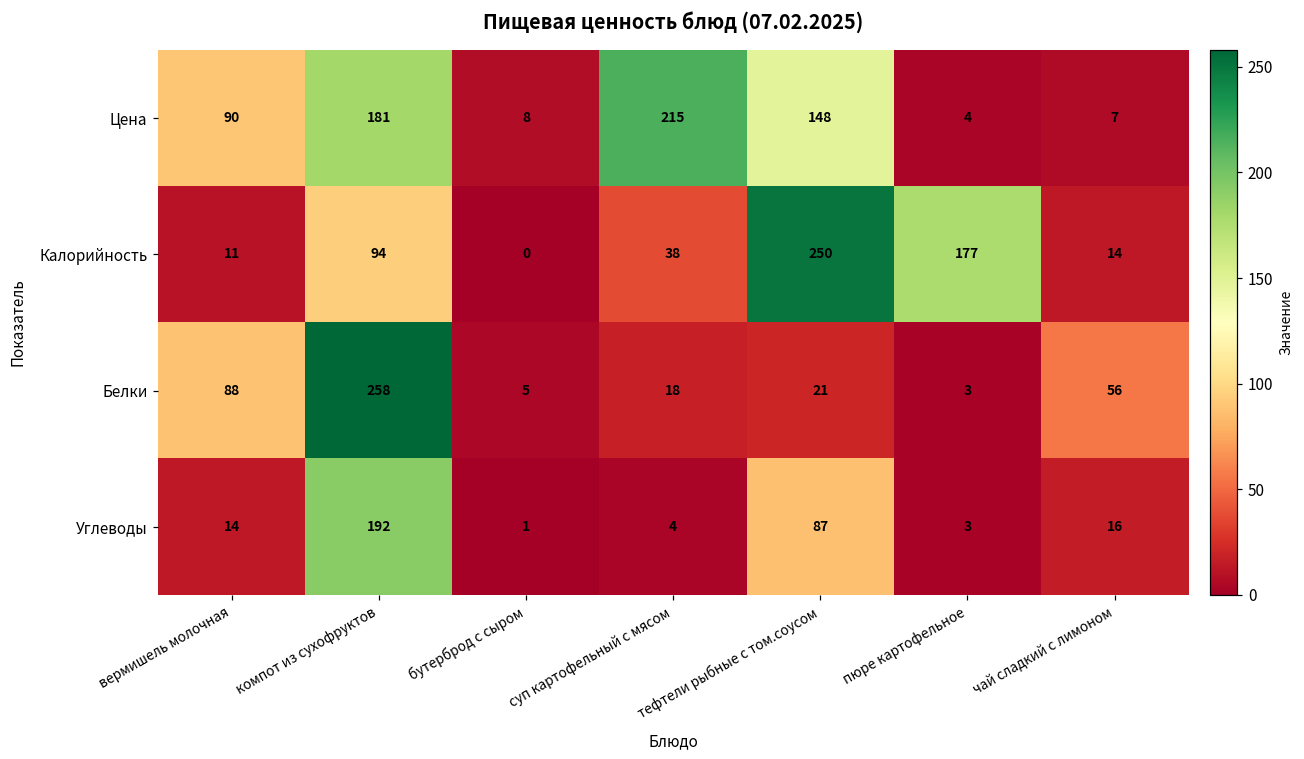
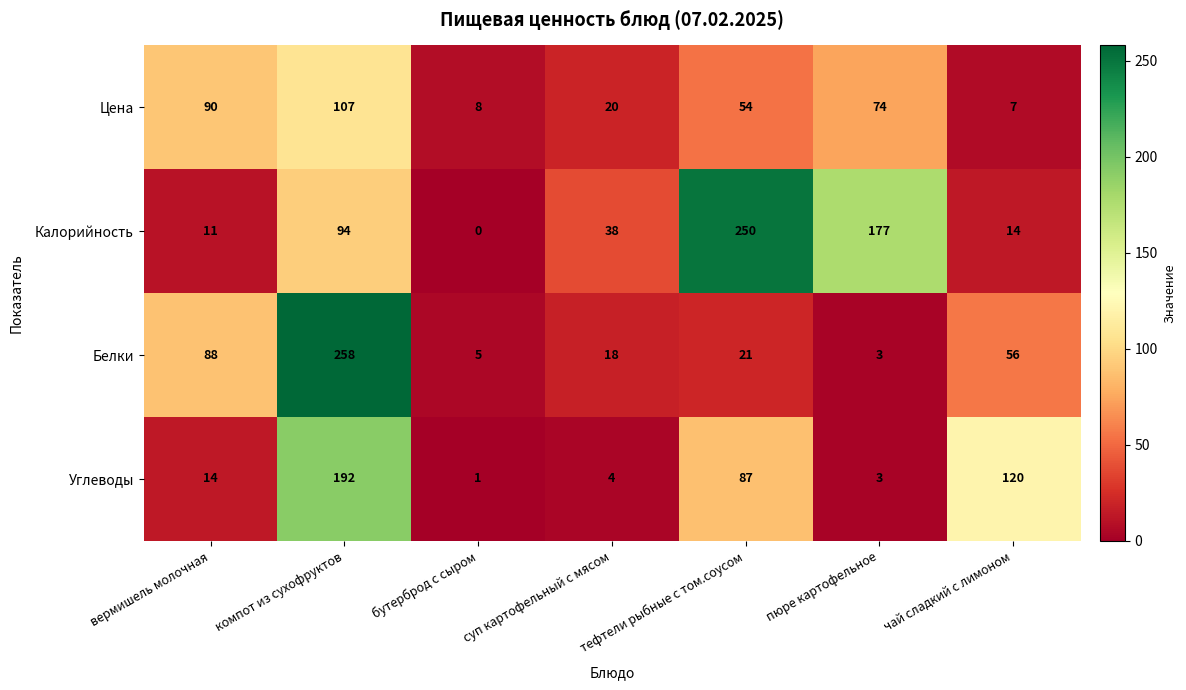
Цена, компот из сухофруктов: 181 -> 107
Цена, суп картофельный с мясом: 215 -> 20
Цена, тефтели рыбные с том.соусом: 148 -> 54
Цена, пюре картофельное: 4 -> 74
Углеводы, чай сладкий с лимоном: 16 -> 120
